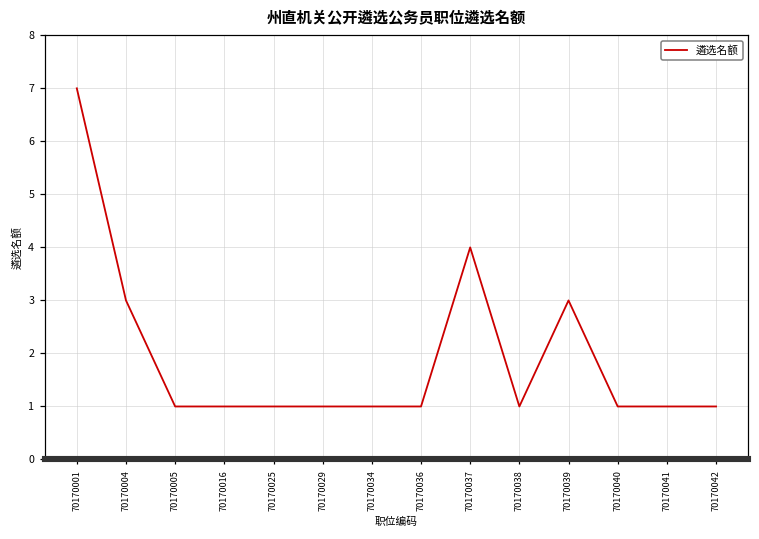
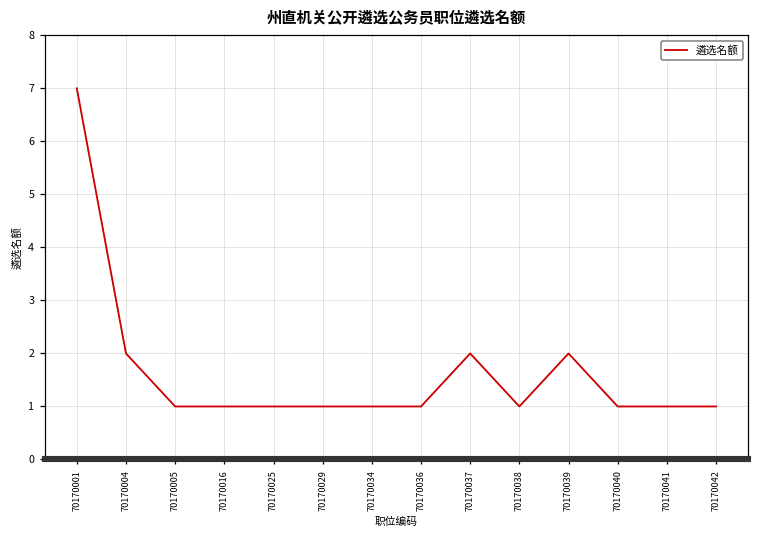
70170004: 3 -> 2
70170037: 4 -> 2
70170039: 3 -> 2
